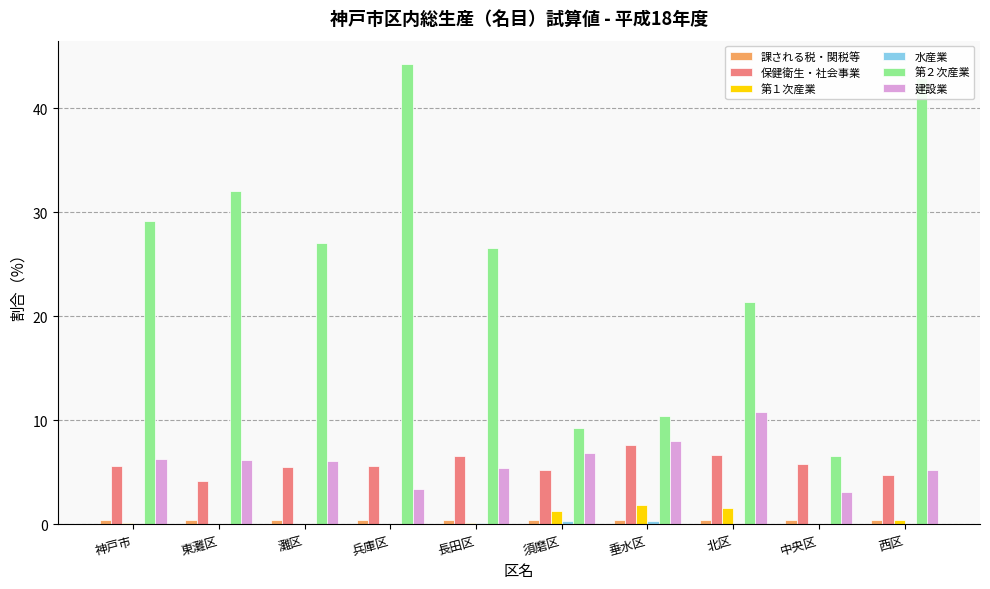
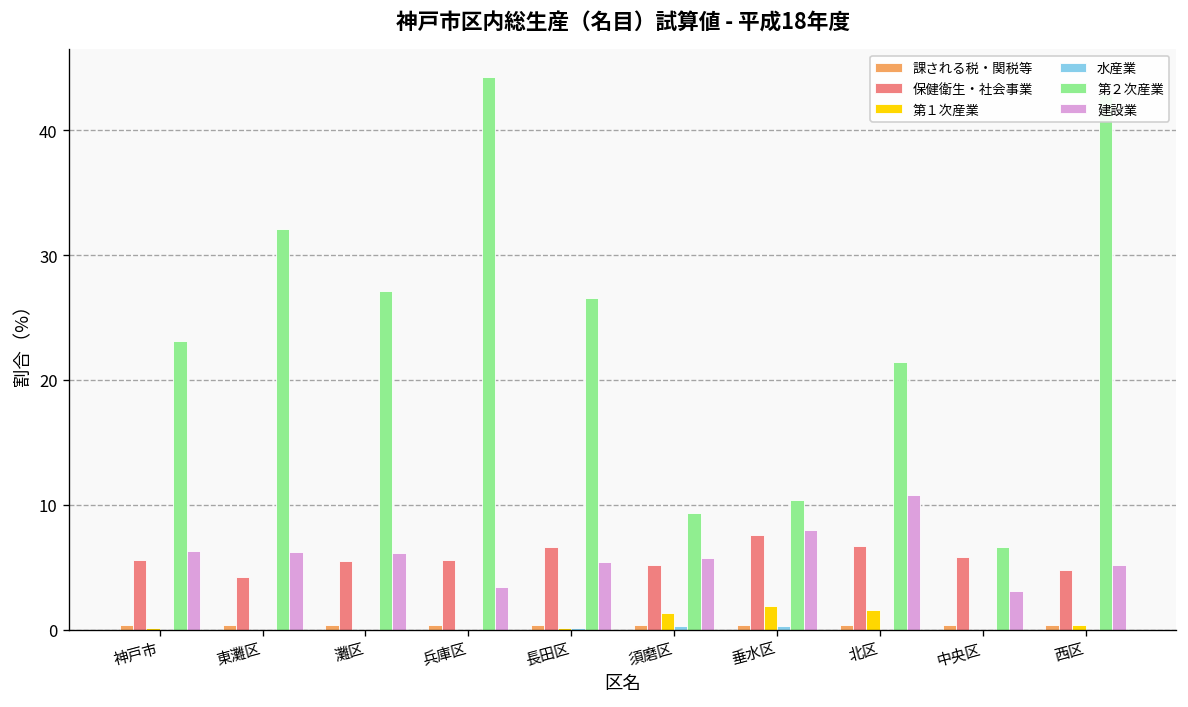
第２次産業, 神戸市: 29.2 -> 23.1
建設業, 須磨区: 6.9 -> 5.7
